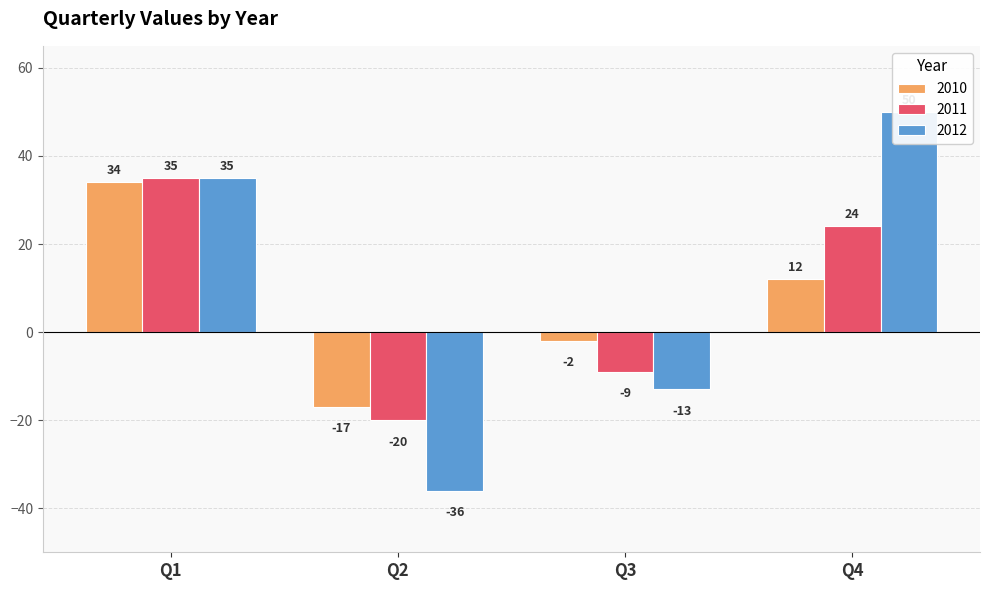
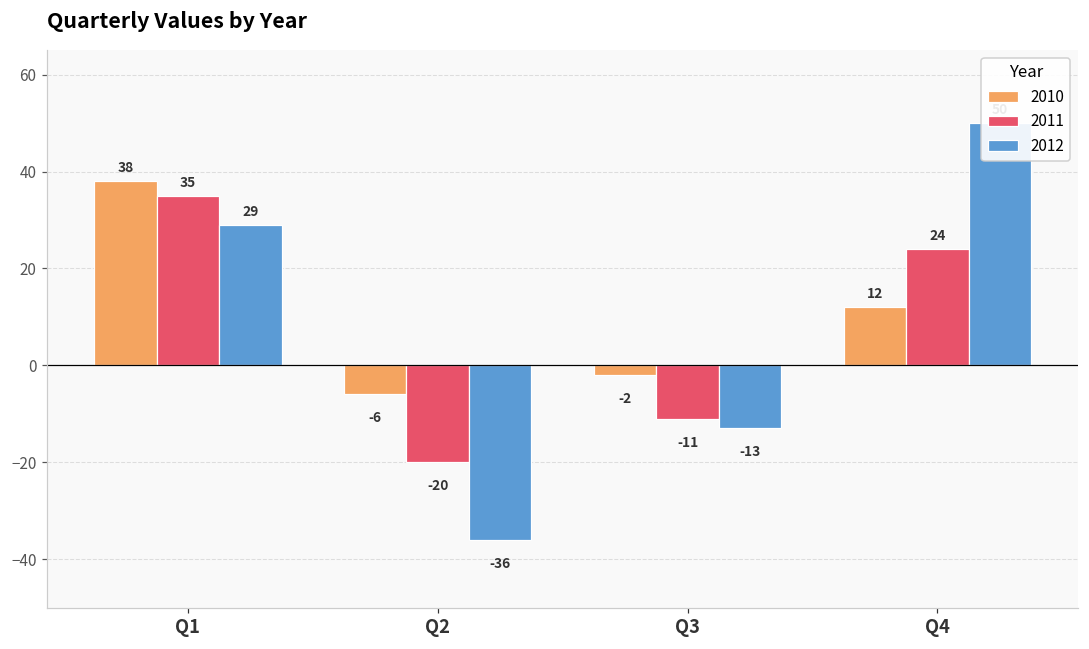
2010, Q1: 34 -> 38
2012, Q1: 35 -> 29
2010, Q2: -17 -> -6
2011, Q3: -9 -> -11
